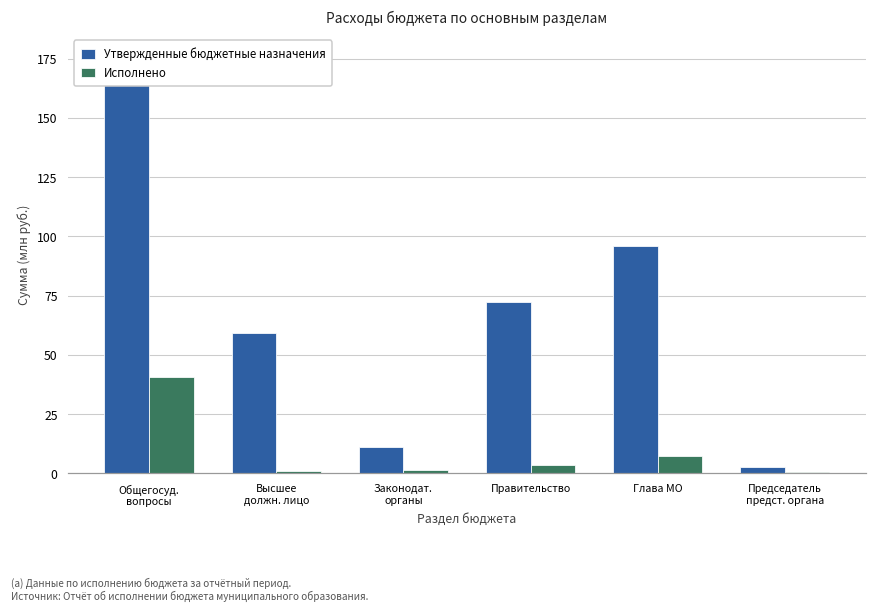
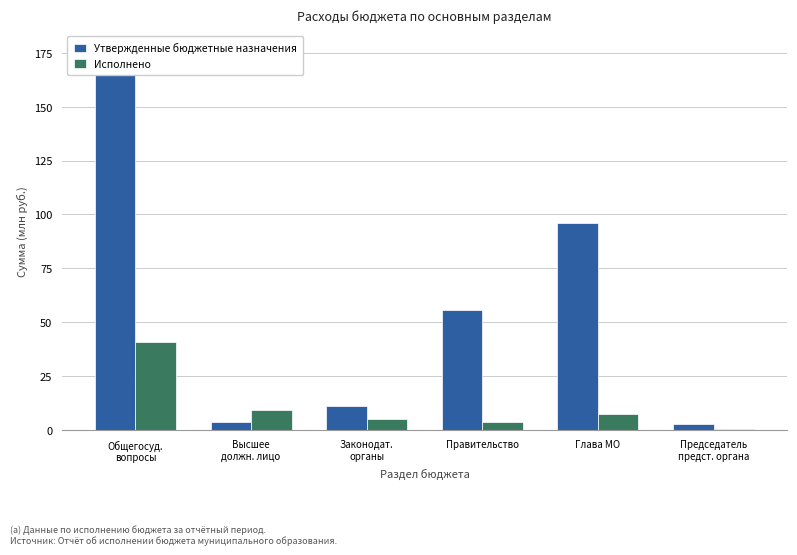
Утвержденные бюджетные назначения, Высшее должн. лицо: 59 -> 4
Исполнено, Высшее должн. лицо: 1 -> 9
Исполнено, Законодат. органы: 1 -> 5
Утвержденные бюджетные назначения, Правительство: 72 -> 56
